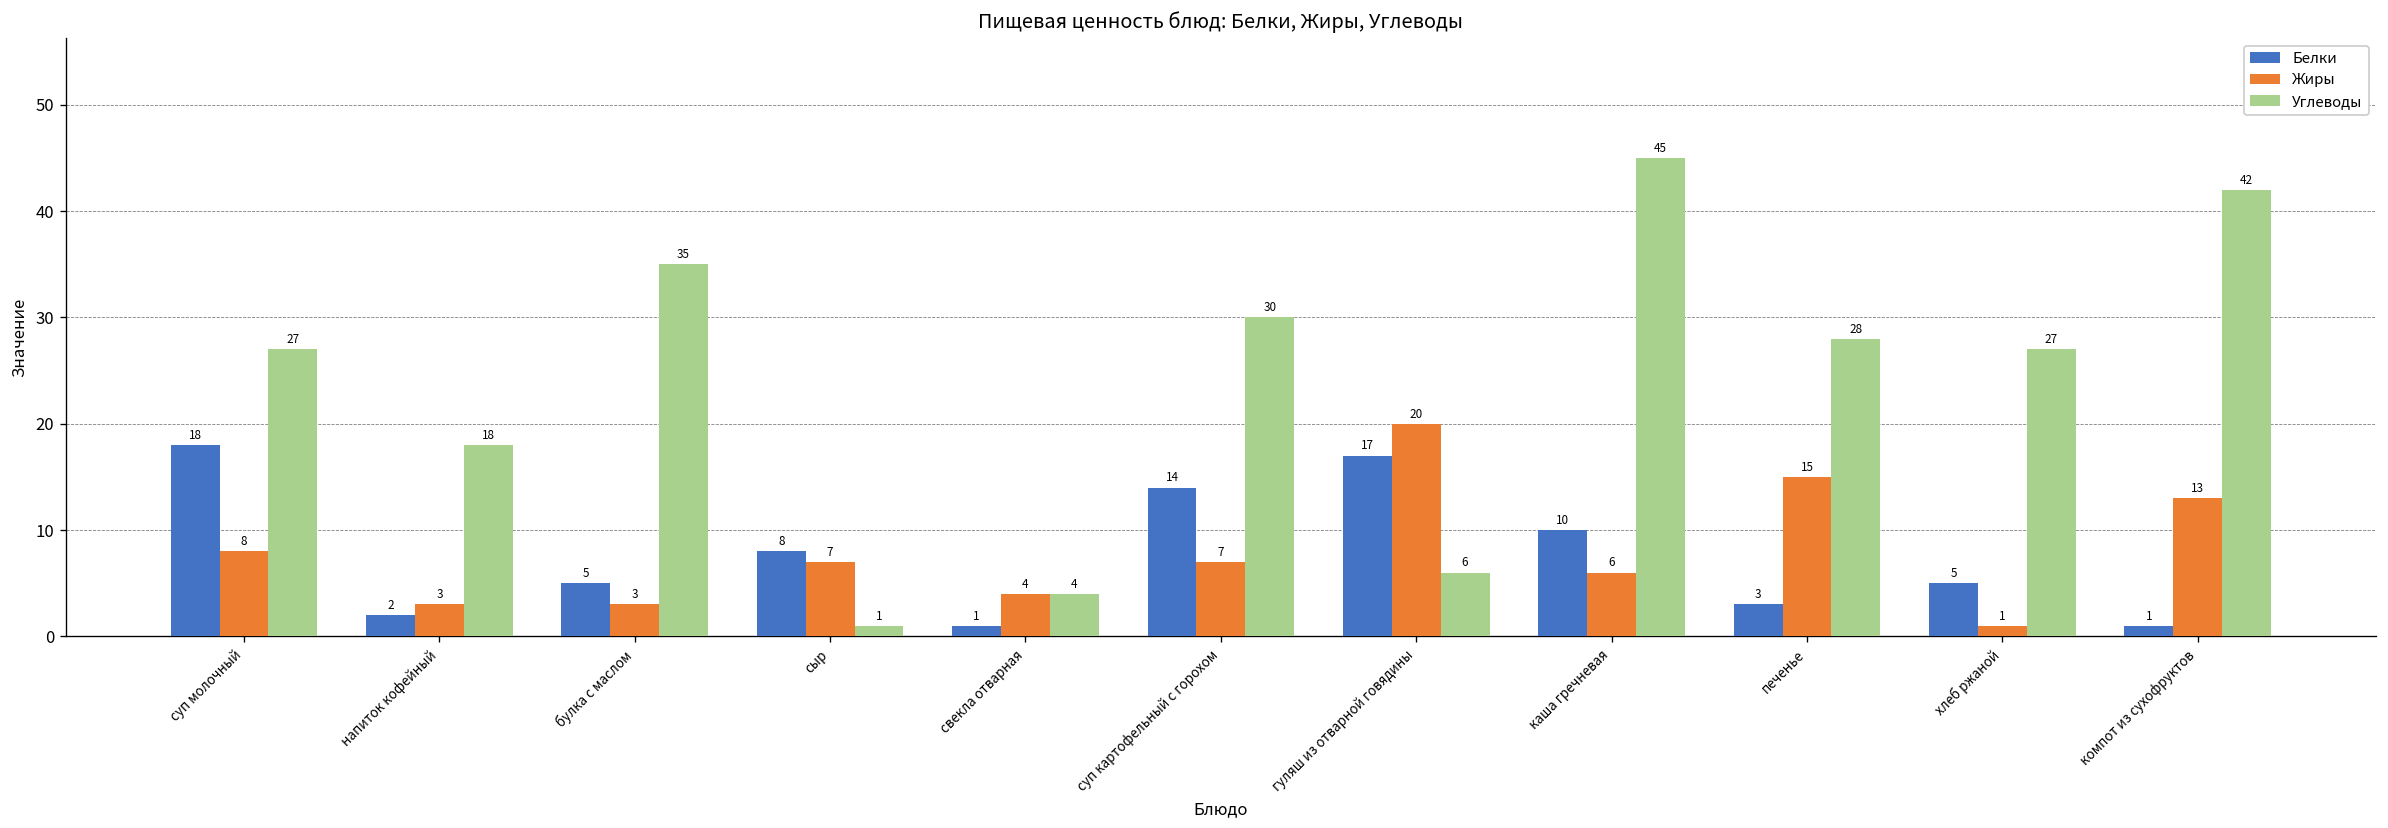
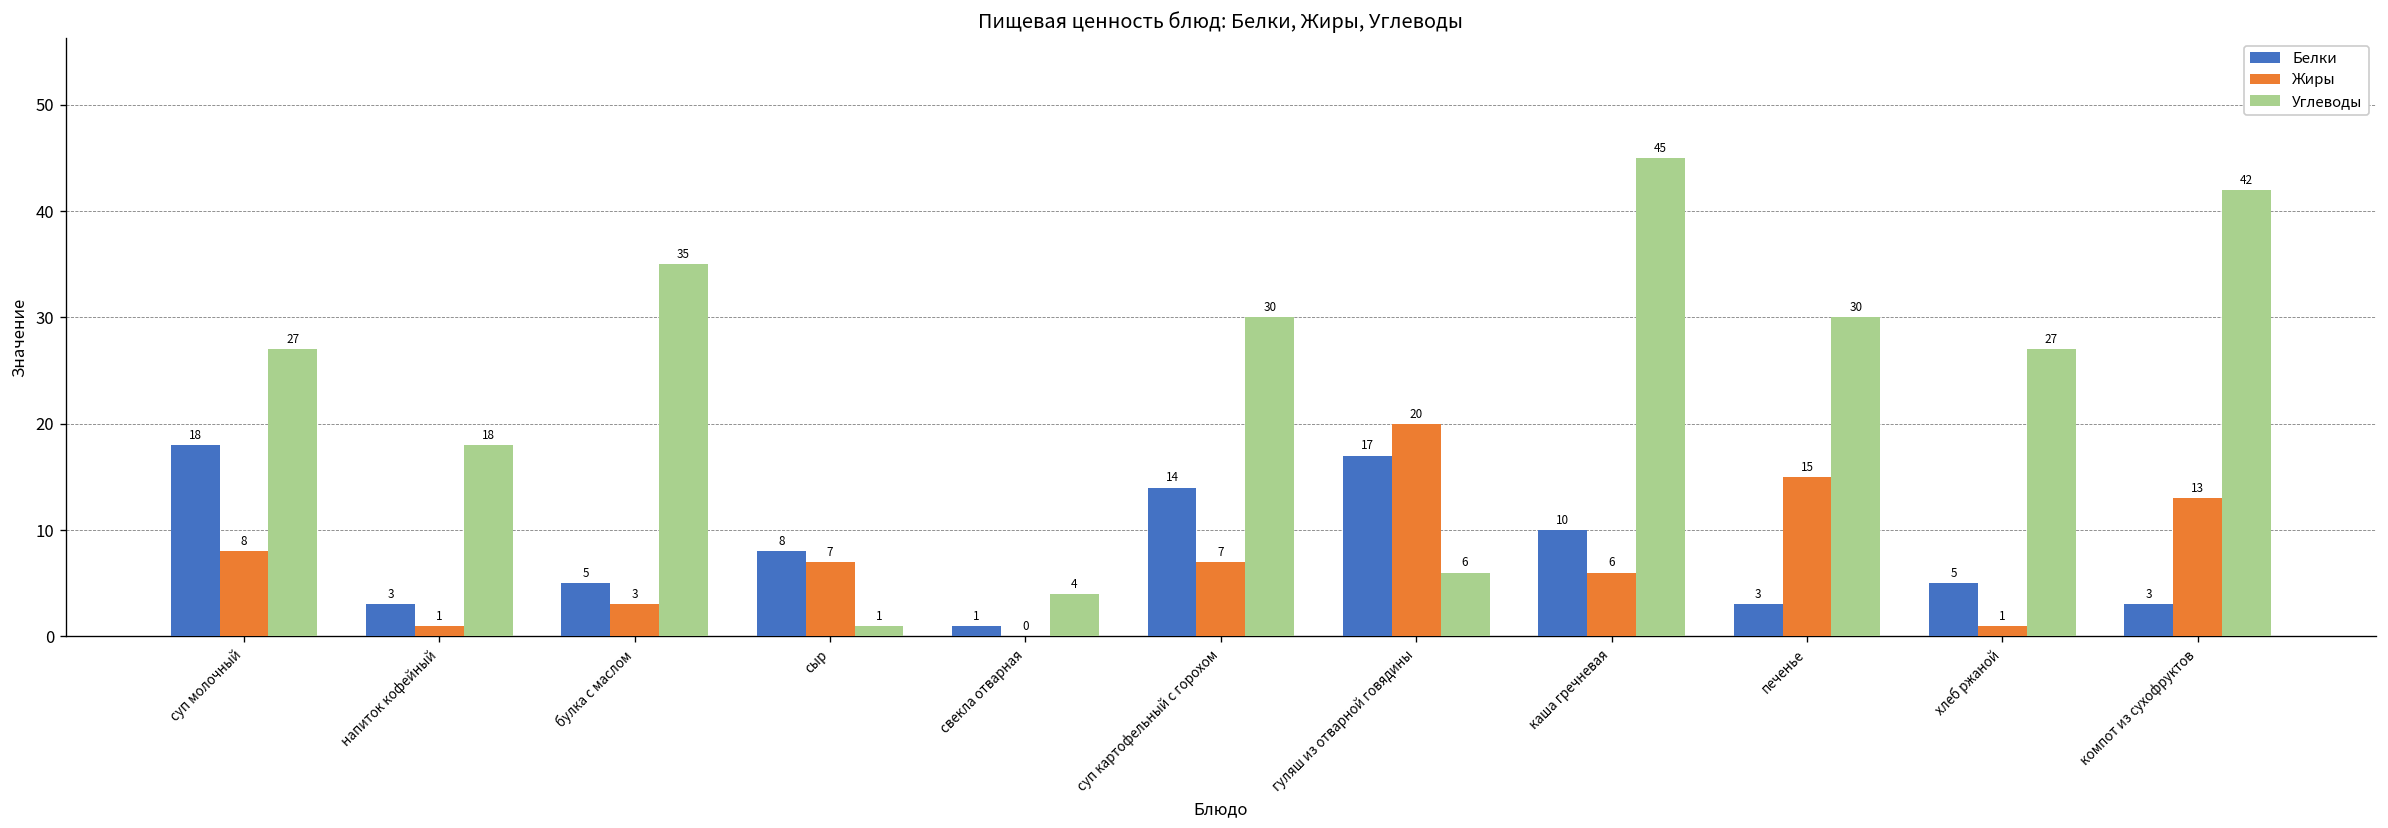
Белки, напиток кофейный: 2 -> 3
Жиры, напиток кофейный: 3 -> 1
Жиры, свекла отварная: 4 -> 0
Углеводы, печенье: 28 -> 30
Белки, компот из сухофруктов: 1 -> 3
